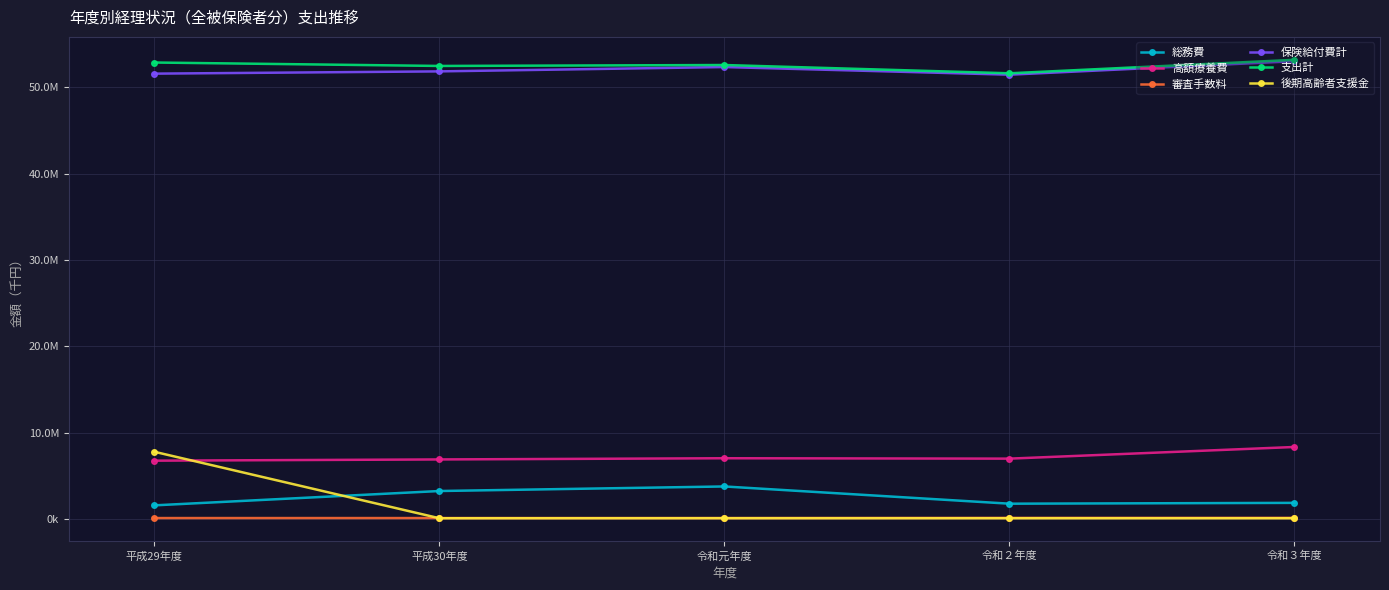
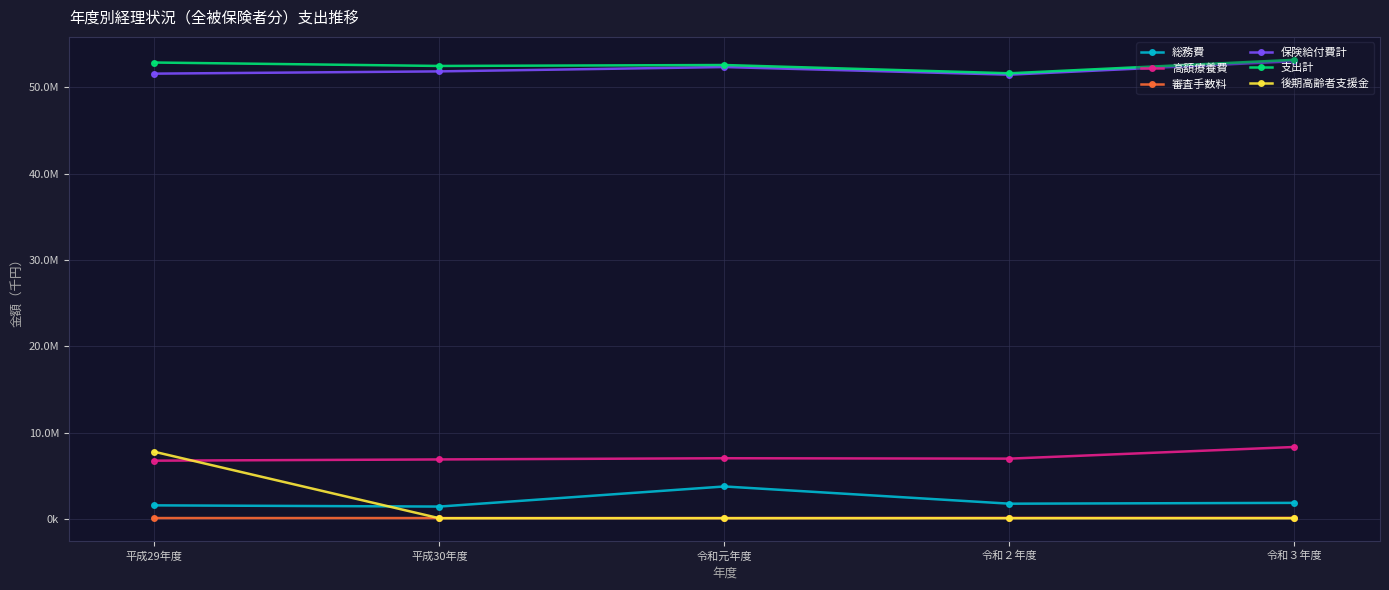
総務費, 平成30年度: 3000000 -> 1000000
